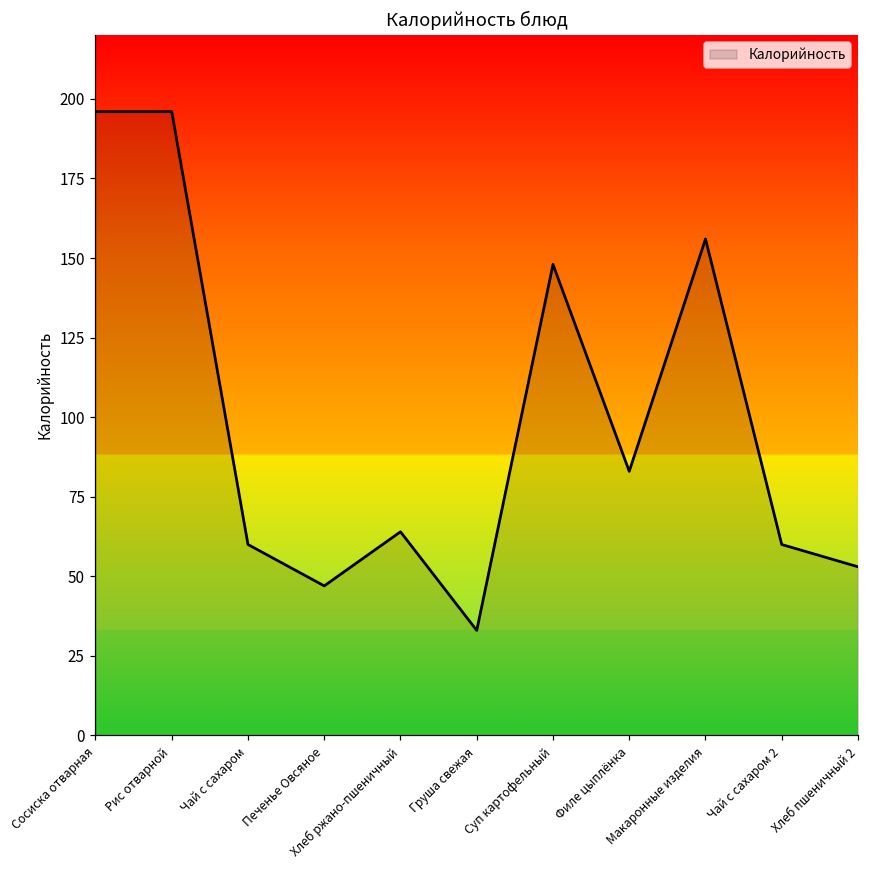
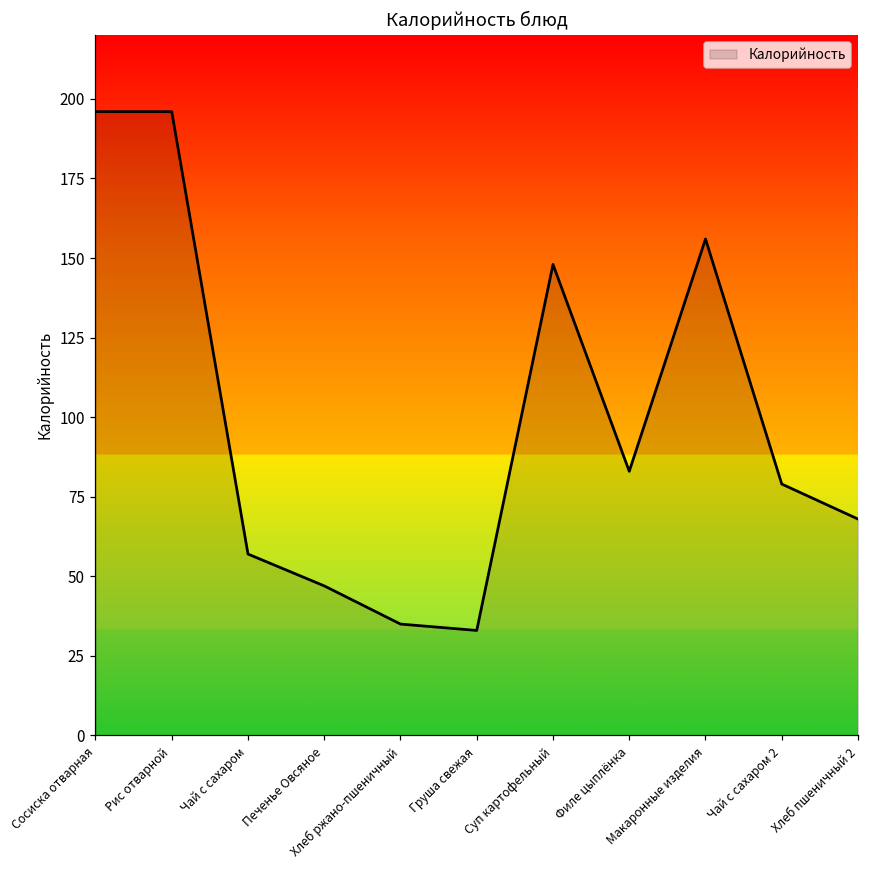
Чай с сахаром: 60 -> 57
Хлеб ржано-пшеничный: 64 -> 35
Чай с сахаром 2: 60 -> 79
Хлеб пшеничный 2: 53 -> 68
